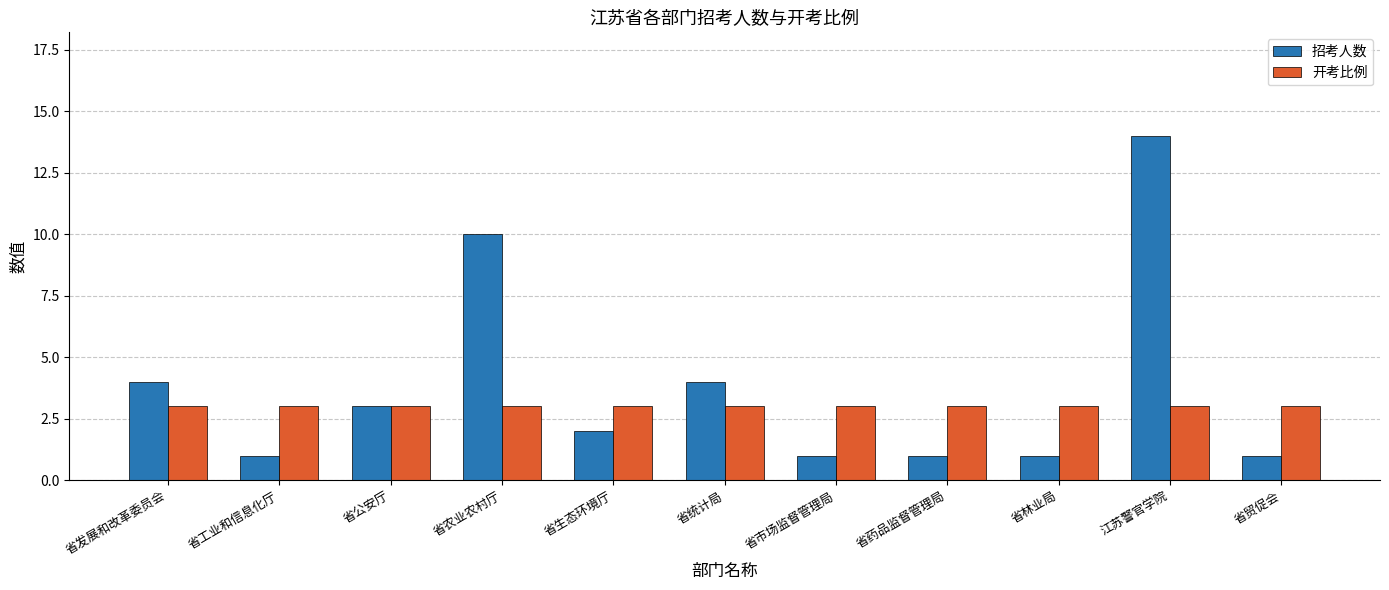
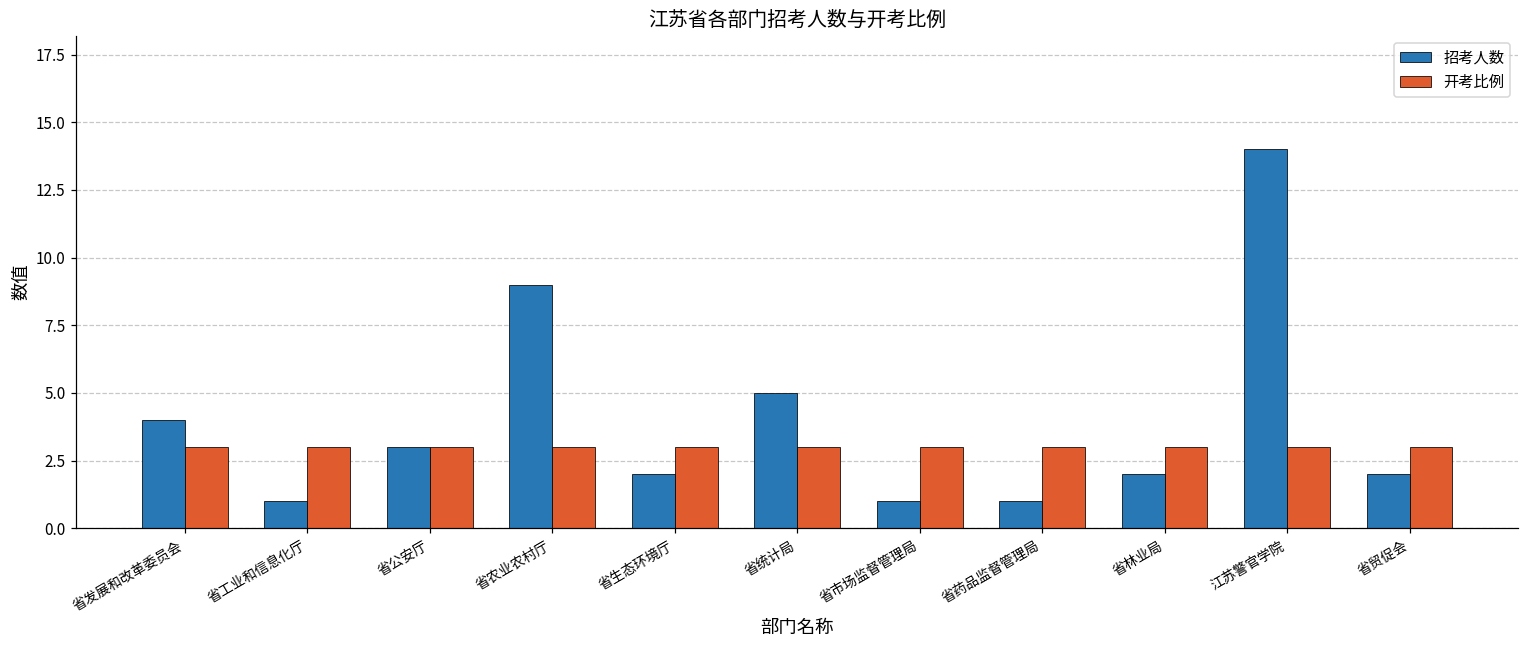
招考人数, 省农业农村厅: 10 -> 9
招考人数, 省统计局: 4 -> 5
招考人数, 省林业局: 1 -> 2
招考人数, 省贸促会: 1 -> 2
